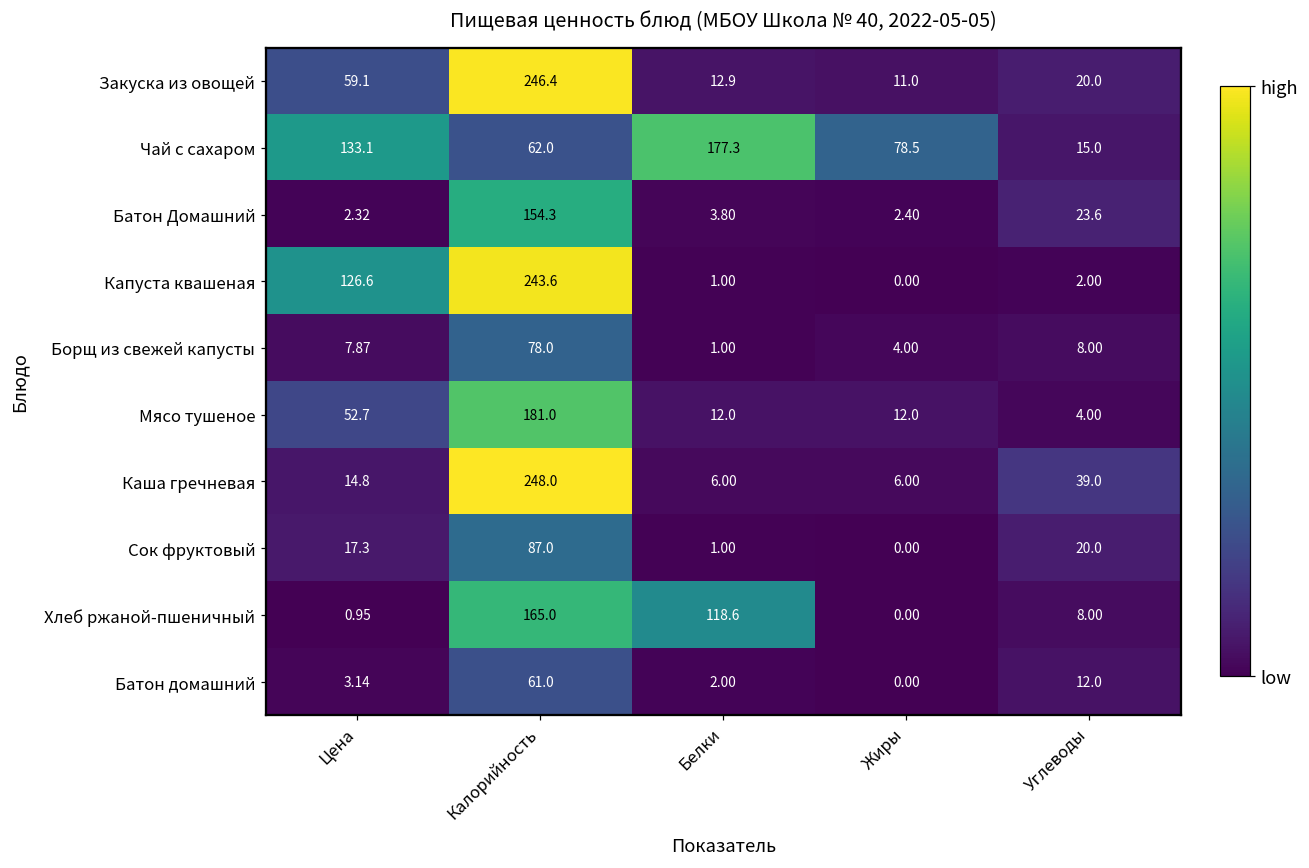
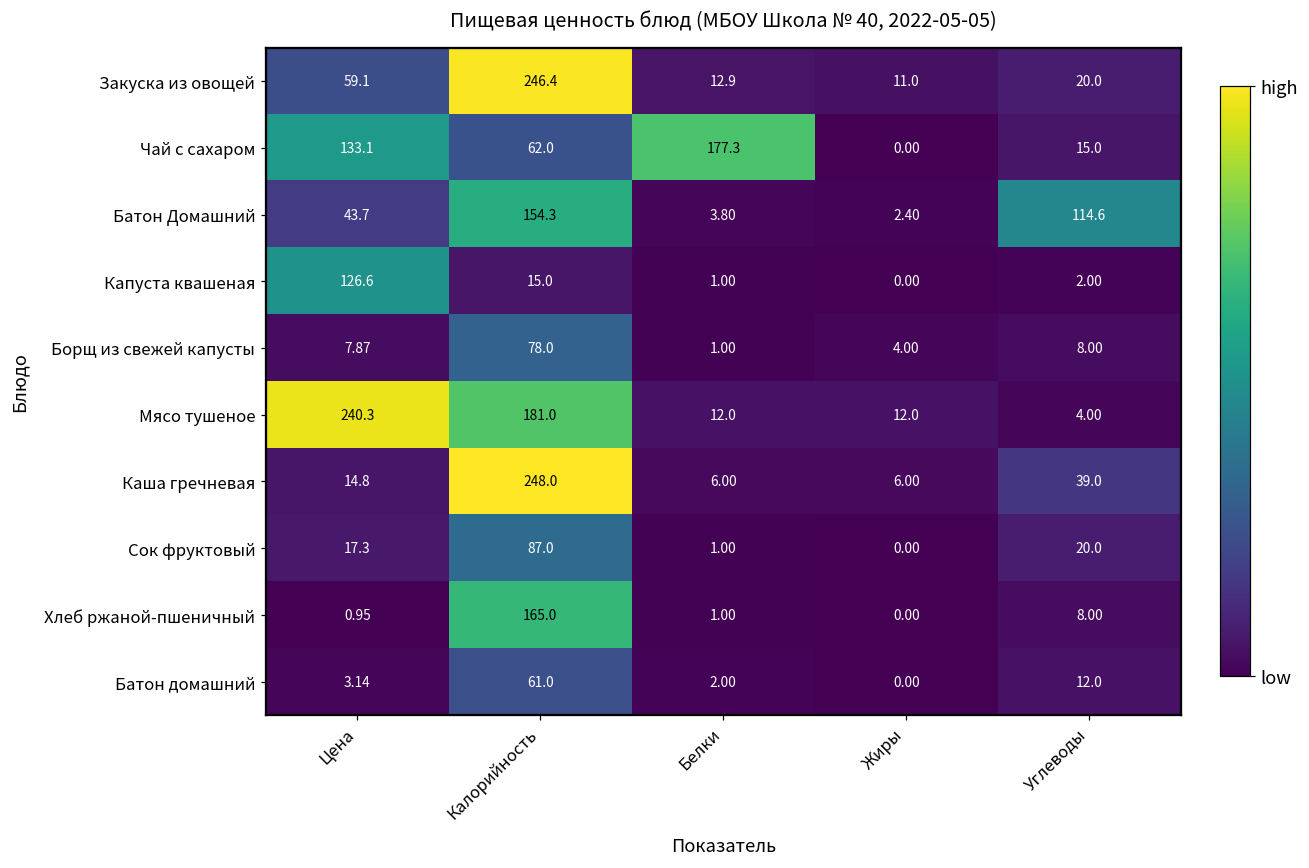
Чай с сахаром, Жиры: 78.5 -> 0.00
Батон Домашний, Цена: 2.32 -> 43.7
Батон Домашний, Углеводы: 23.6 -> 114.6
Капуста квашеная, Калорийность: 243.6 -> 15.0
Мясо тушеное, Цена: 52.7 -> 240.3
Хлеб ржаной-пшеничный, Белки: 118.6 -> 1.00
